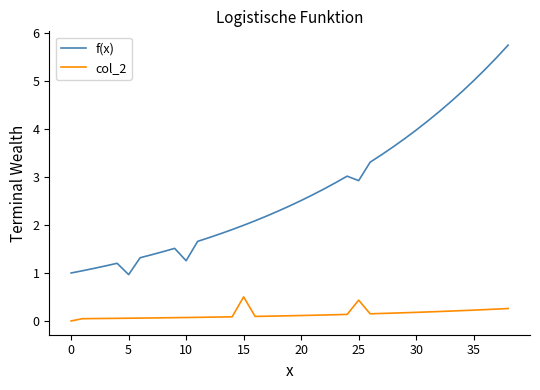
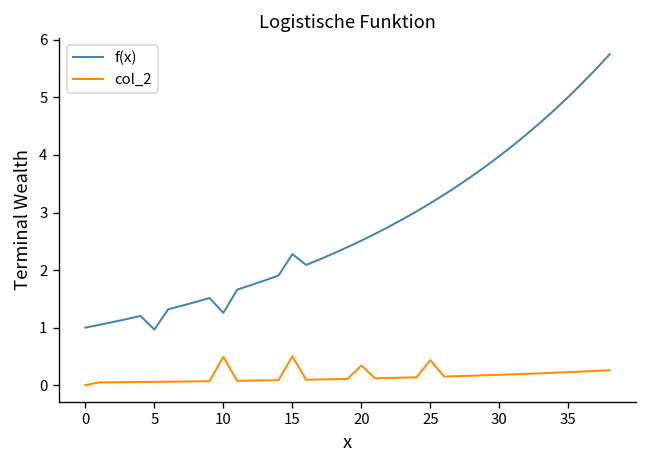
col_2, 10: 0.1 -> 0.5
f(x), 15: 2.0 -> 2.3
col_2, 20: 0.1 -> 0.3
f(x), 25: 2.9 -> 3.2
